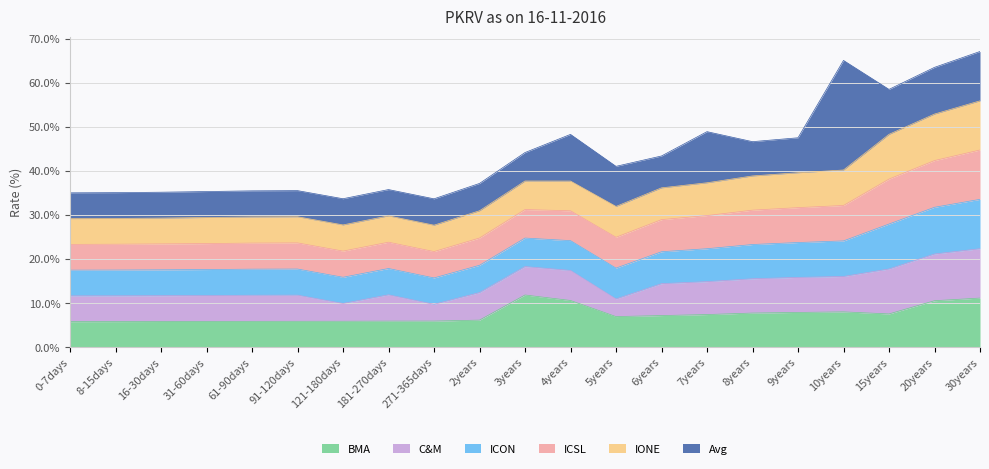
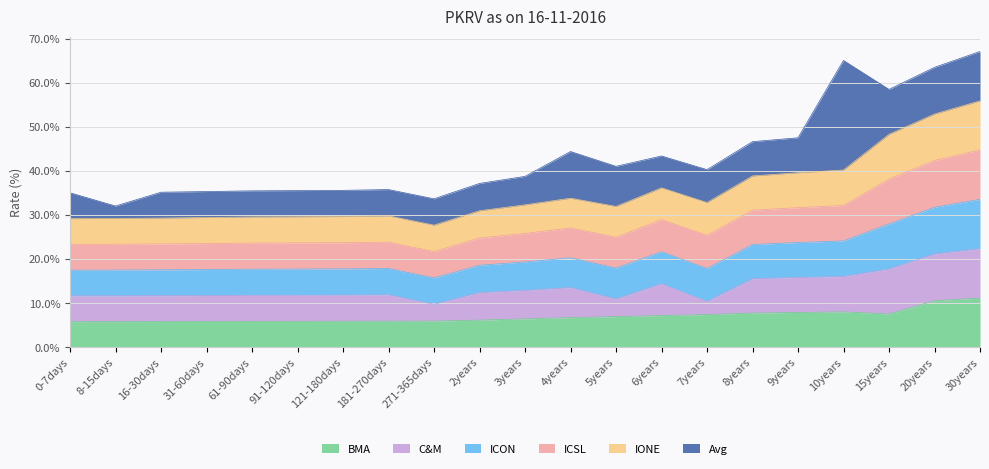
Avg, 8-15days: 6% -> 3%
C&M, 121-180days: 4% -> 6%
BMA, 3years: 12% -> 6%
BMA, 4years: 11% -> 7%
C&M, 7years: 7% -> 3%
Avg, 7years: 12% -> 7%
